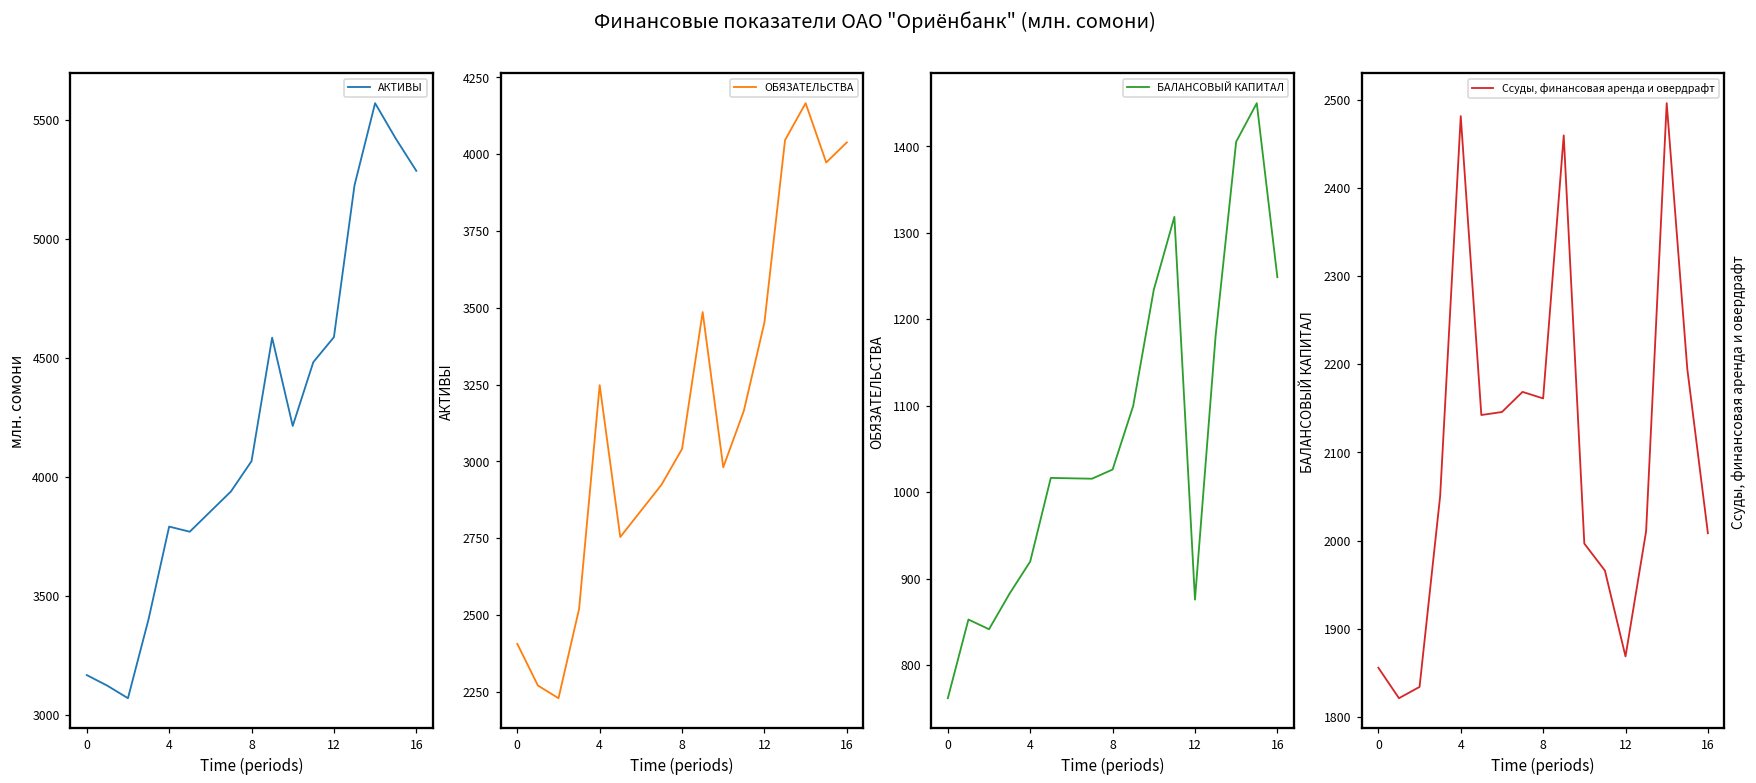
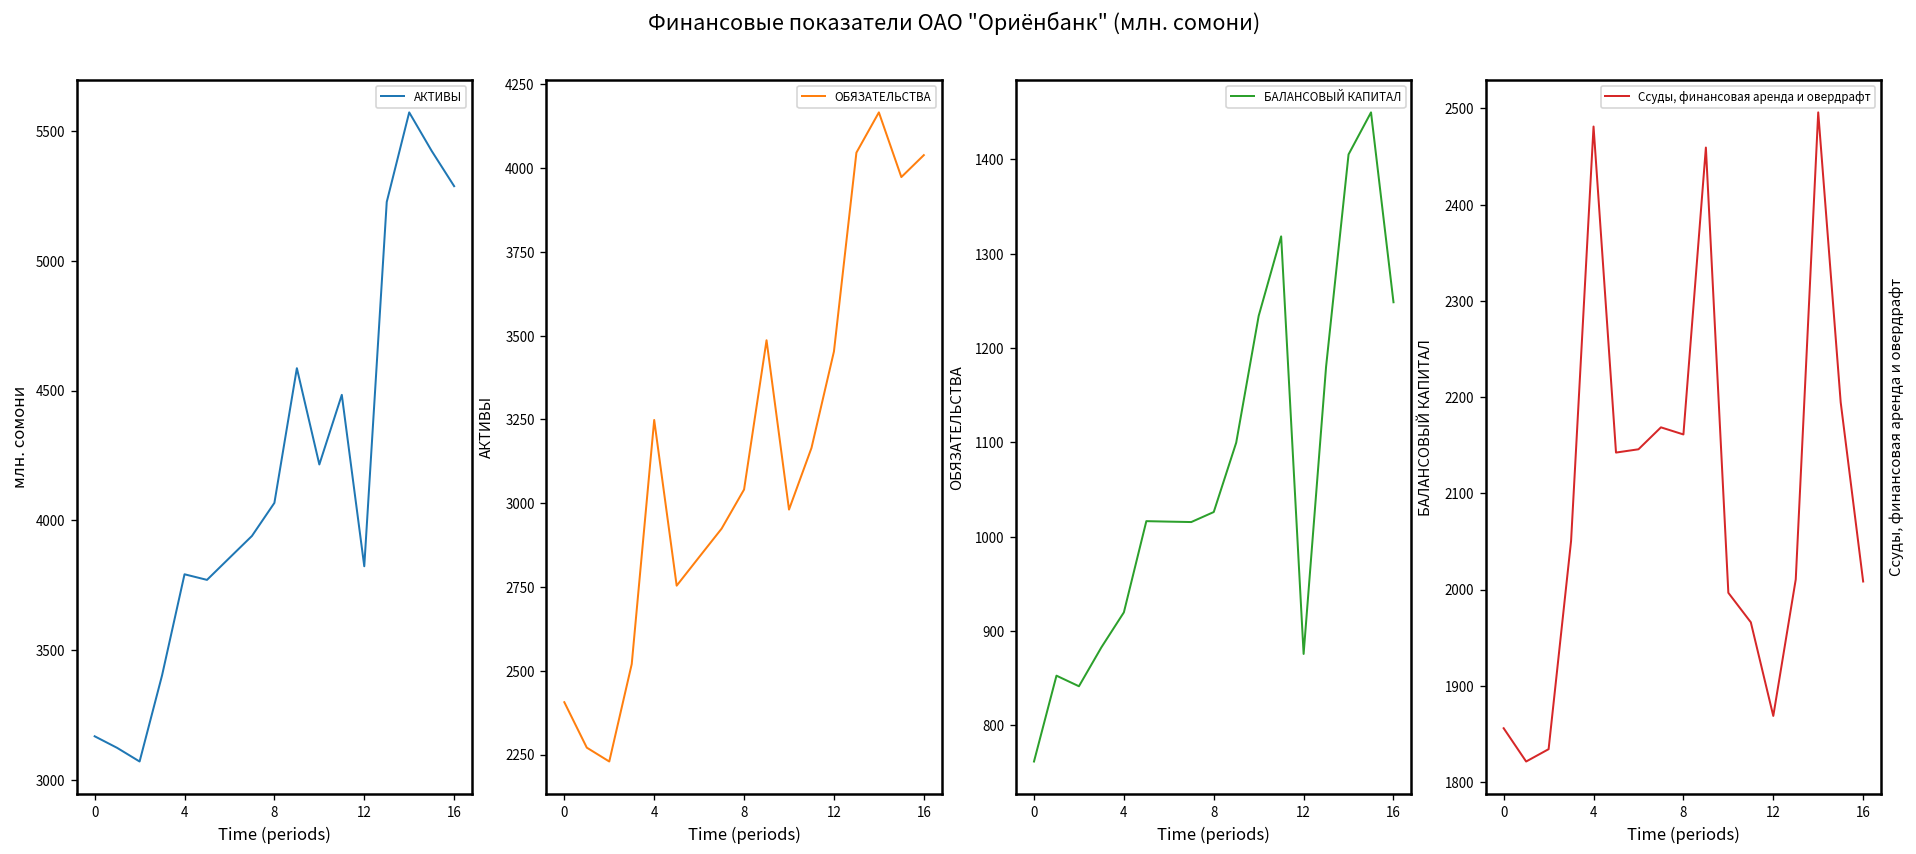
АКТИВЫ, 12: 4590 -> 3820
